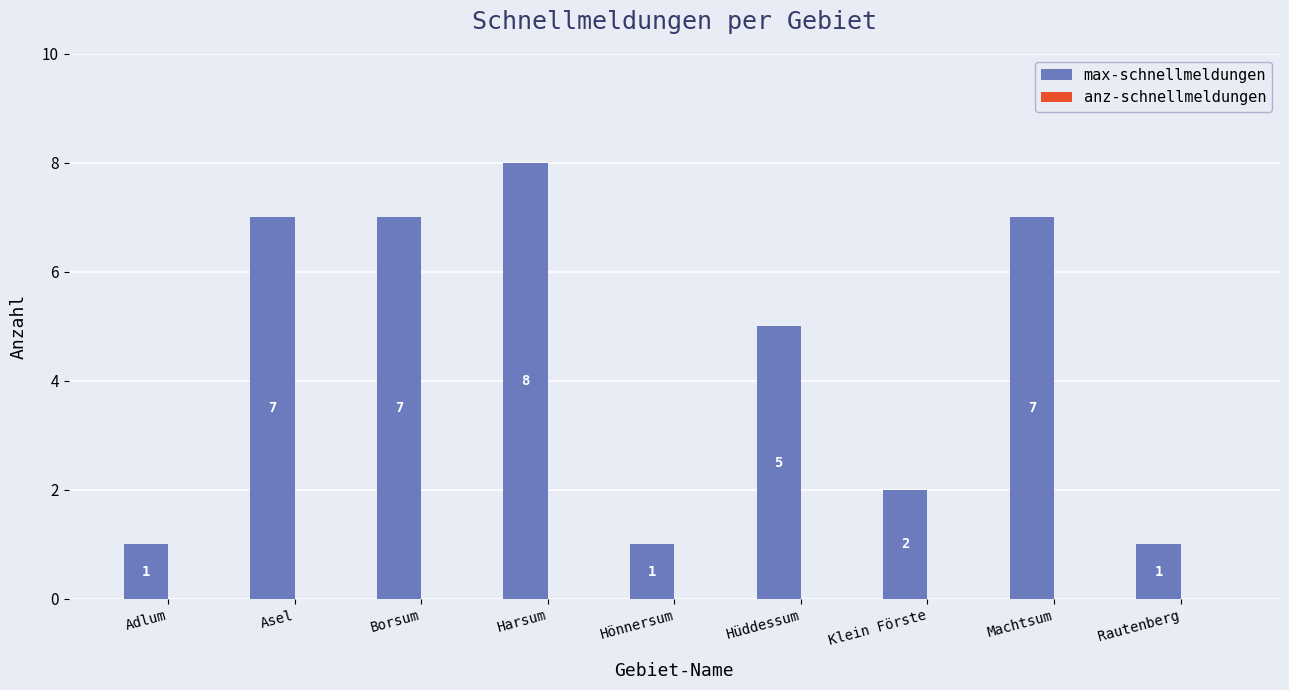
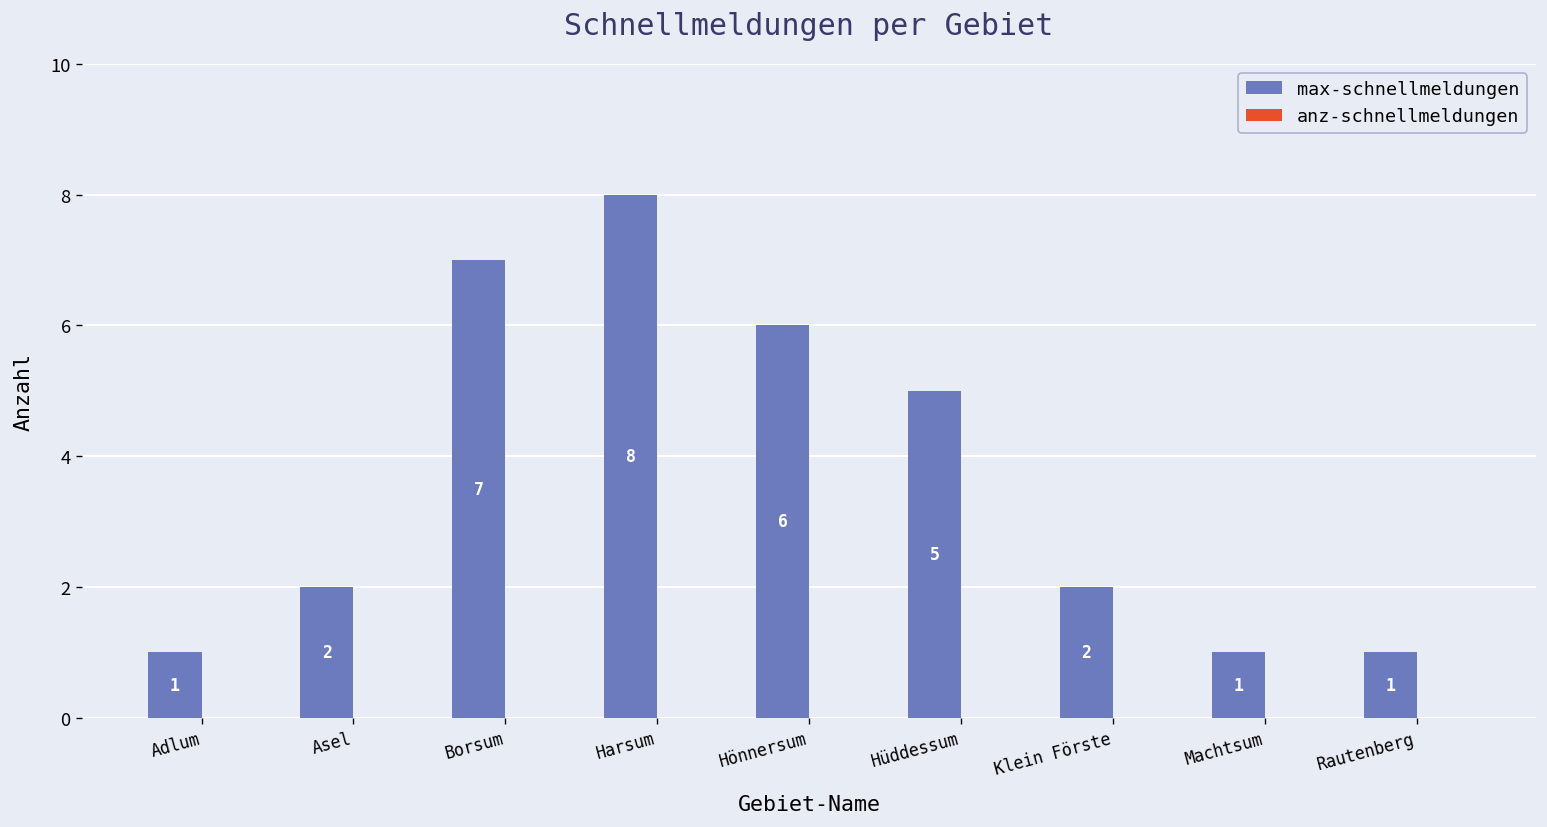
max-schnellmeldungen, Asel: 7 -> 2
max-schnellmeldungen, Hönnersum: 1 -> 6
max-schnellmeldungen, Machtsum: 7 -> 1
